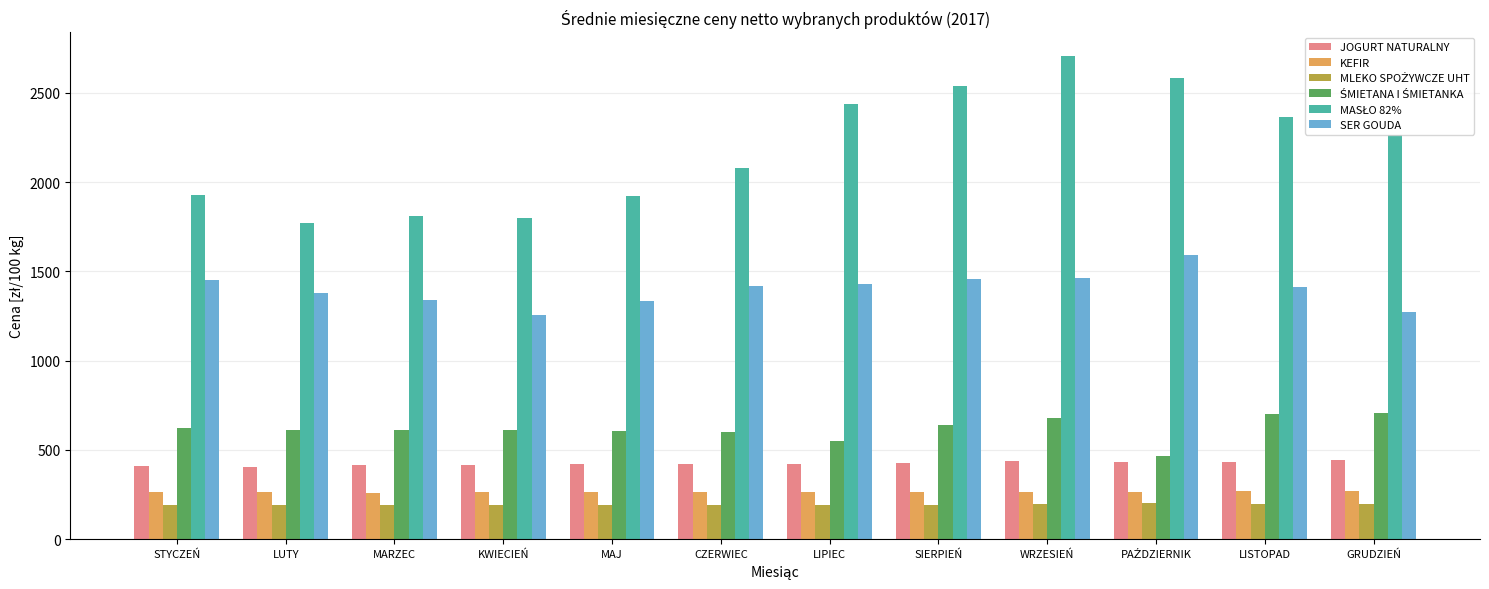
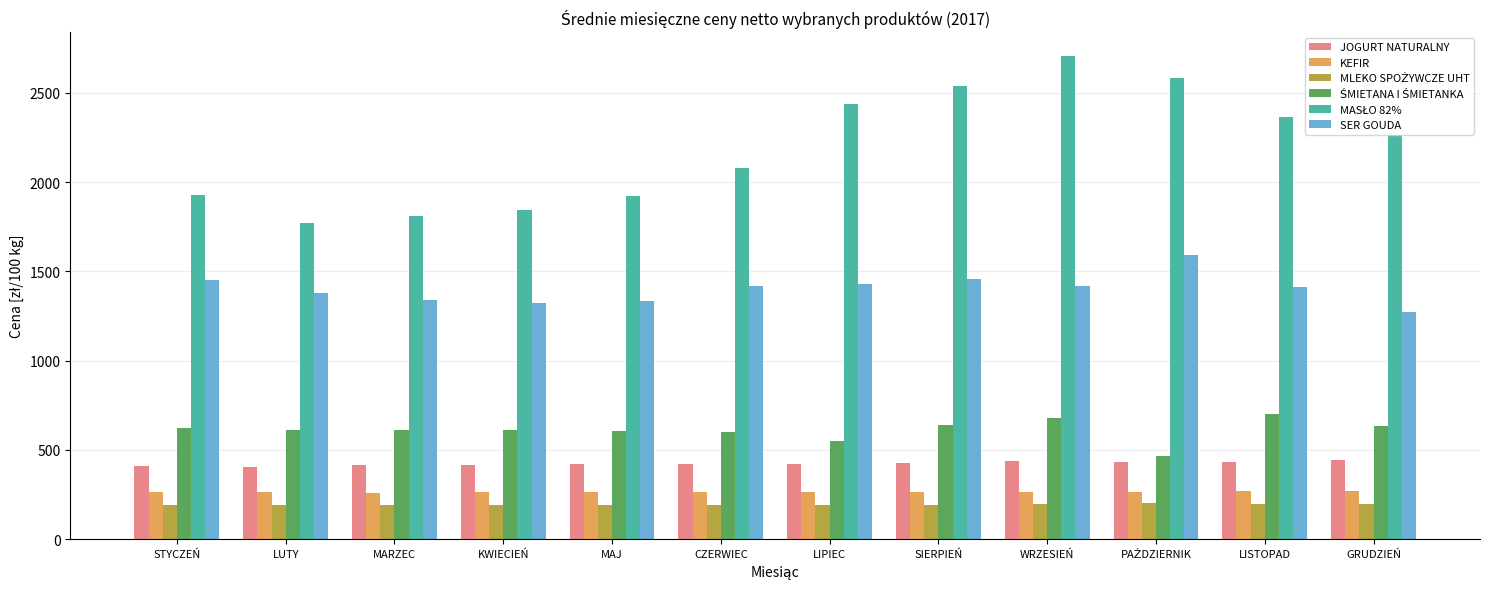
MASŁO 82%, KWIECIEŃ: 1800 -> 1840
SER GOUDA, KWIECIEŃ: 1260 -> 1320
SER GOUDA, WRZESIEŃ: 1460 -> 1420
ŚMIETANA I ŚMIETANKA, GRUDZIEŃ: 710 -> 630
